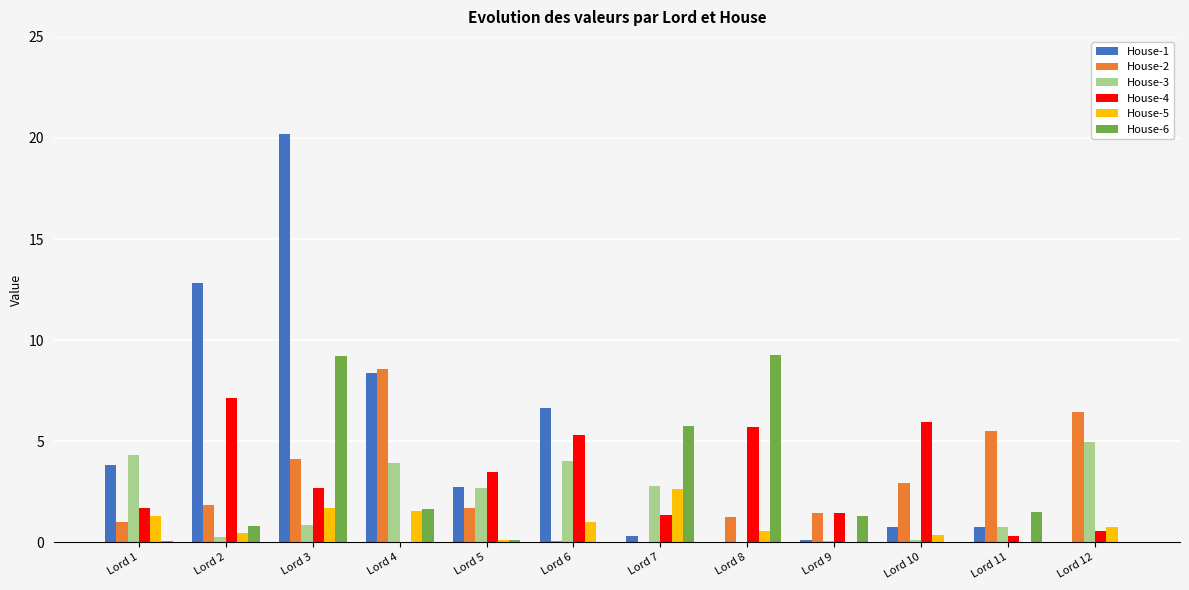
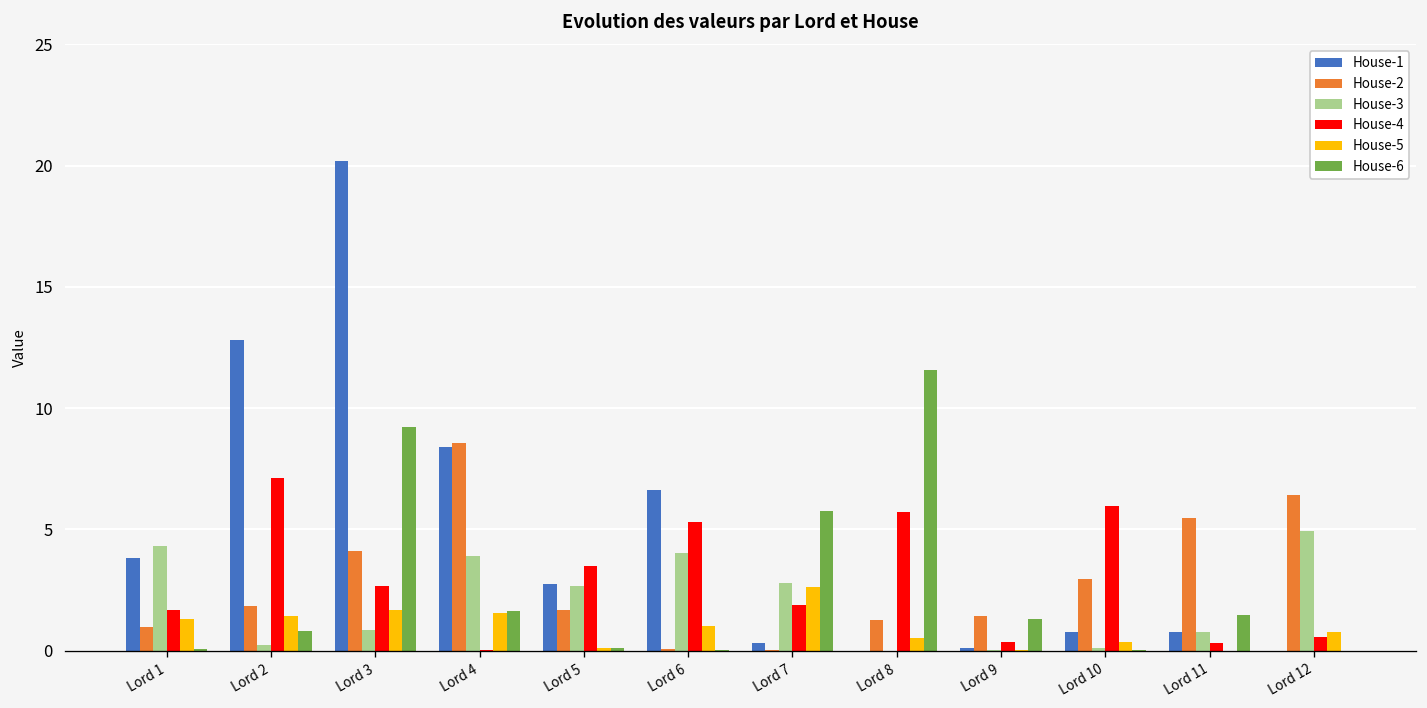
House-5, Lord 2: 0.5 -> 1.4
House-4, Lord 7: 1.3 -> 1.9
House-6, Lord 8: 9.3 -> 11.6
House-4, Lord 9: 1.5 -> 0.4
